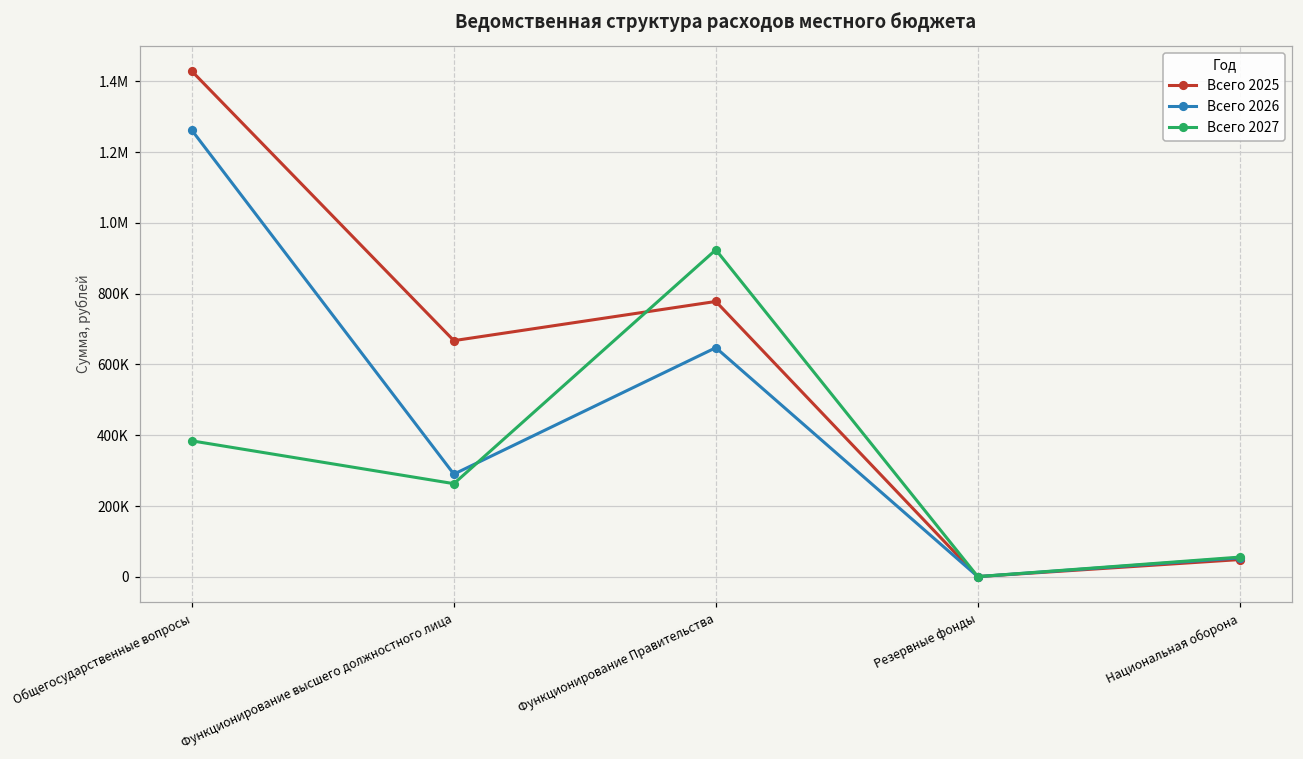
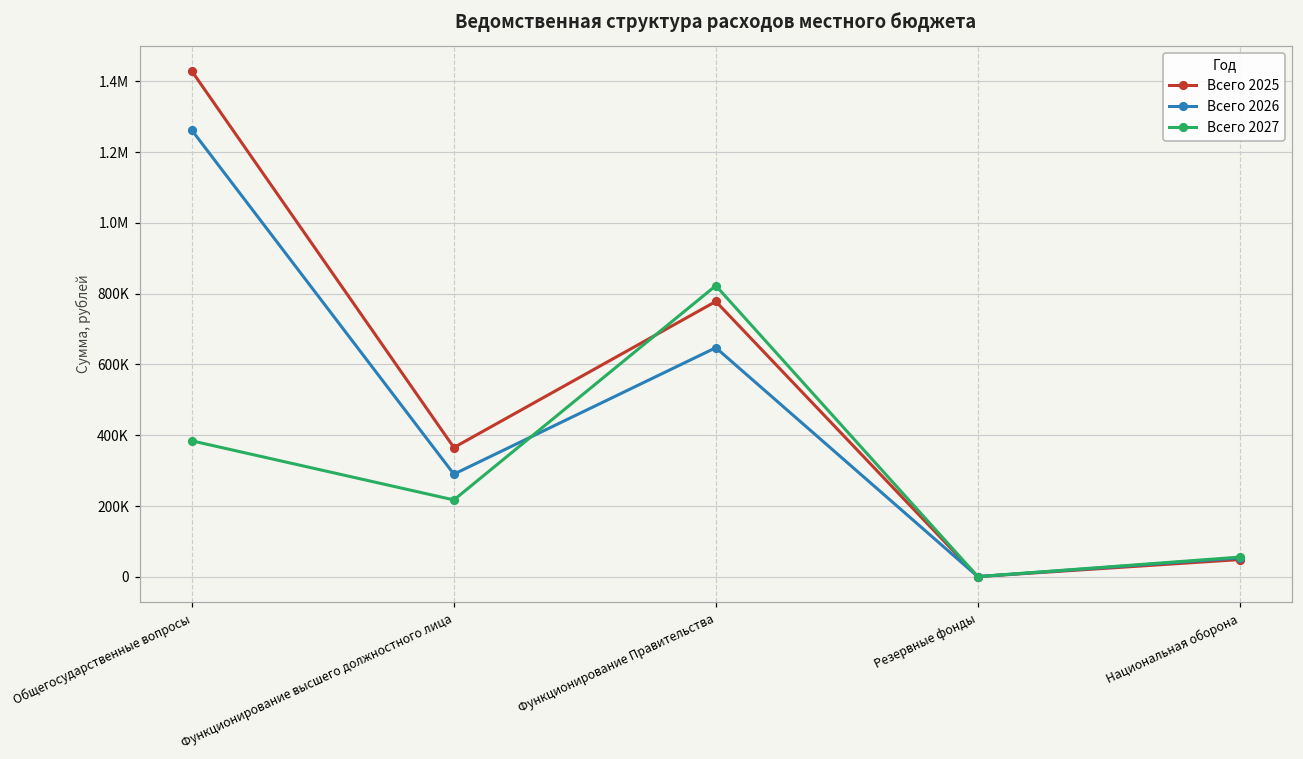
Всего 2025, Функционирование высшего должностного лица: 670000 -> 370000
Всего 2027, Функционирование высшего должностного лица: 260000 -> 220000
Всего 2027, Функционирование Правительства: 920000 -> 820000
